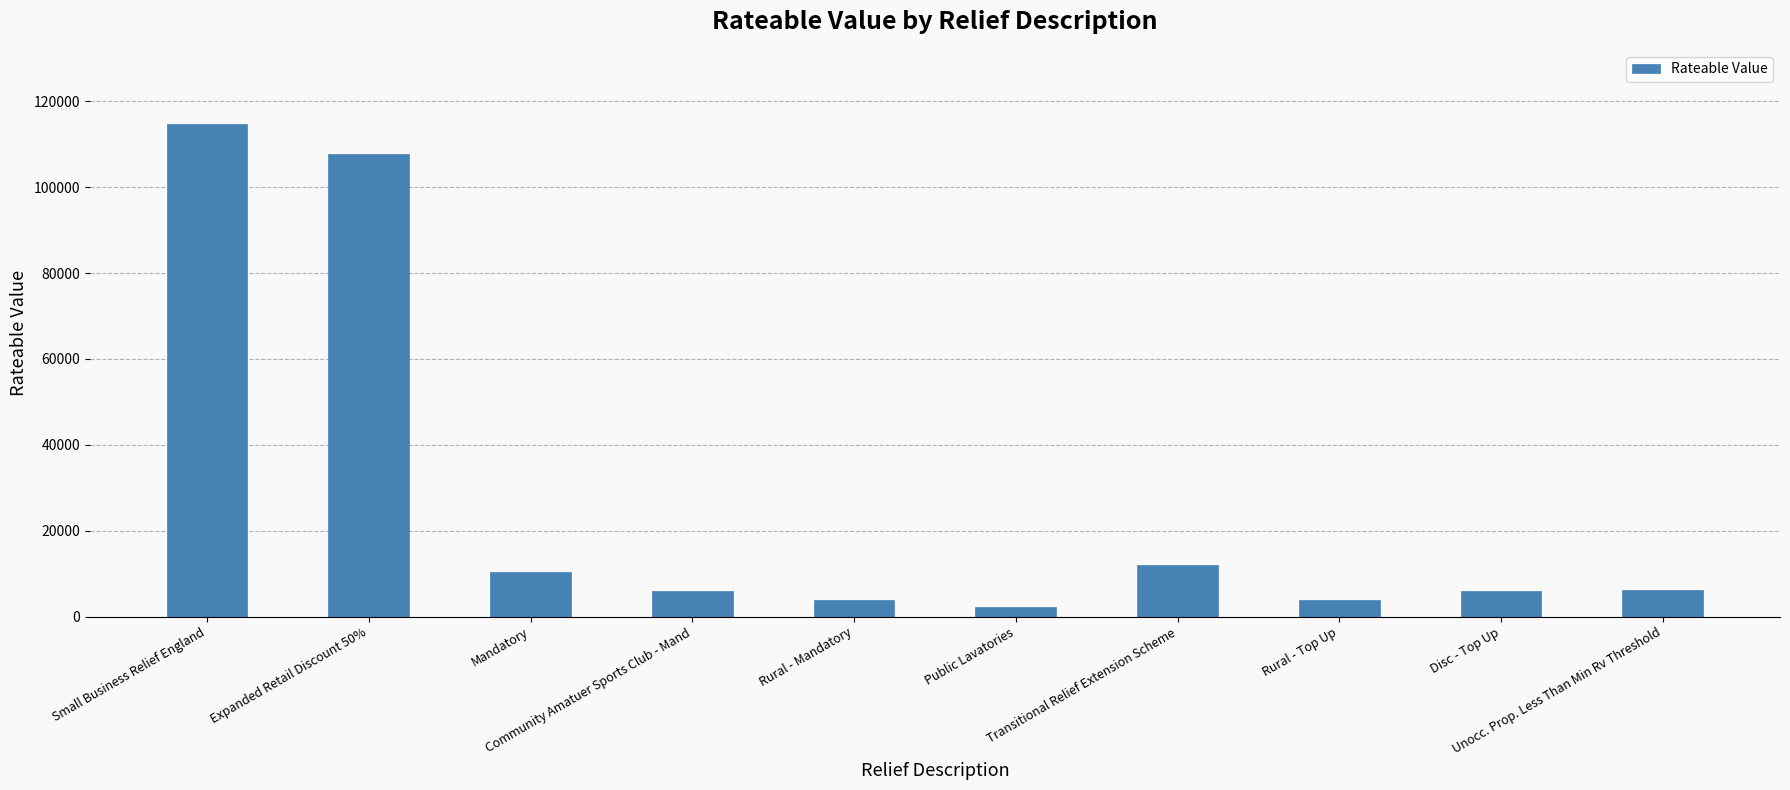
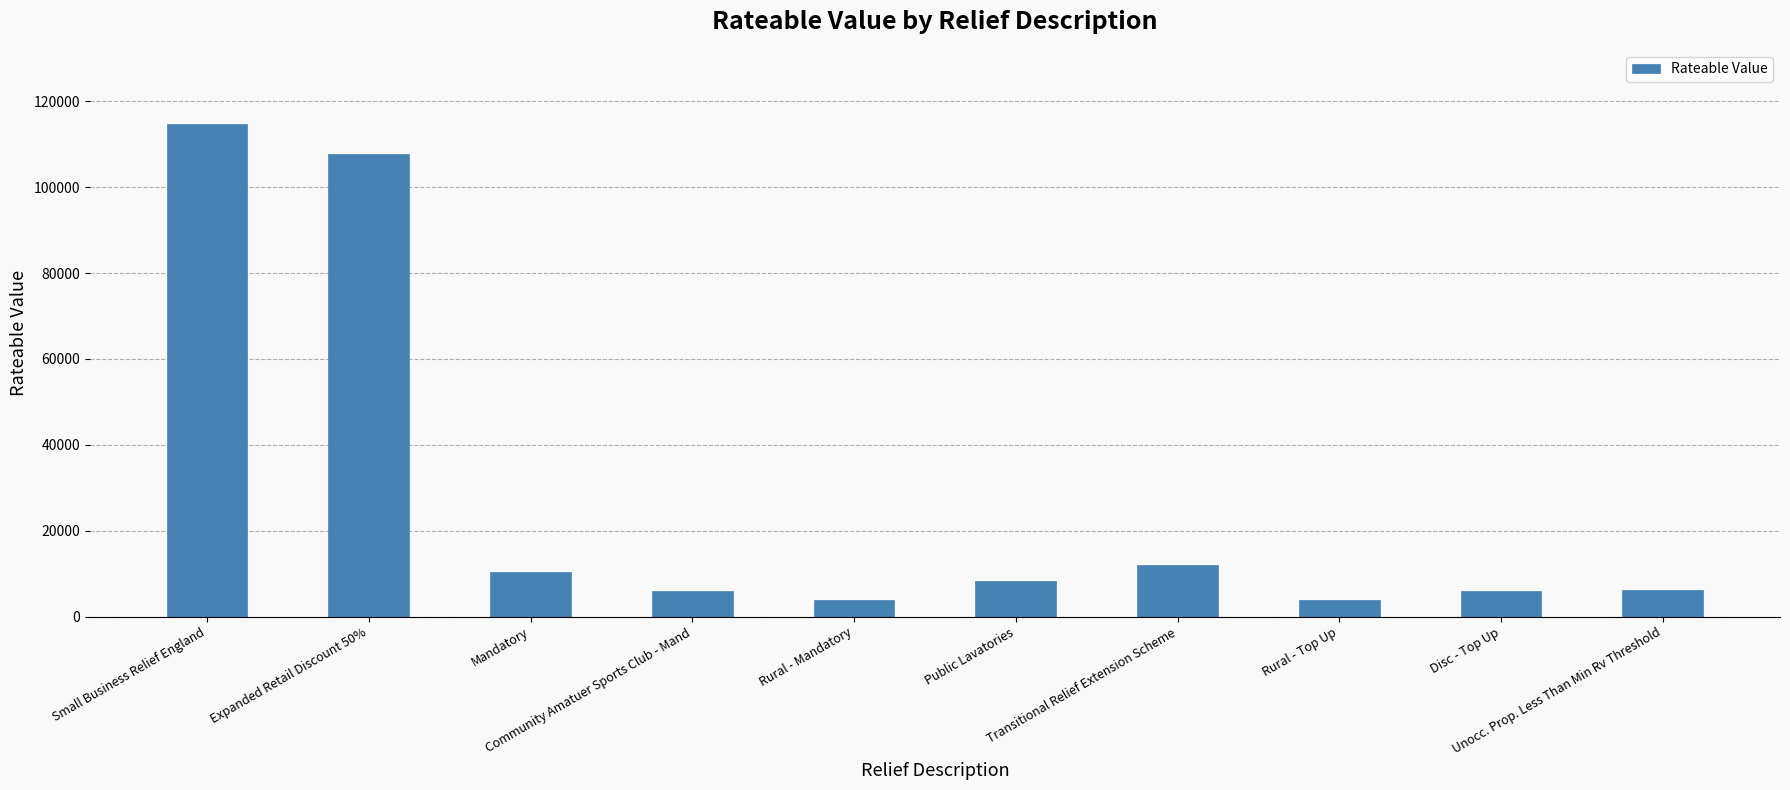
Public Lavatories: 2000 -> 8000
